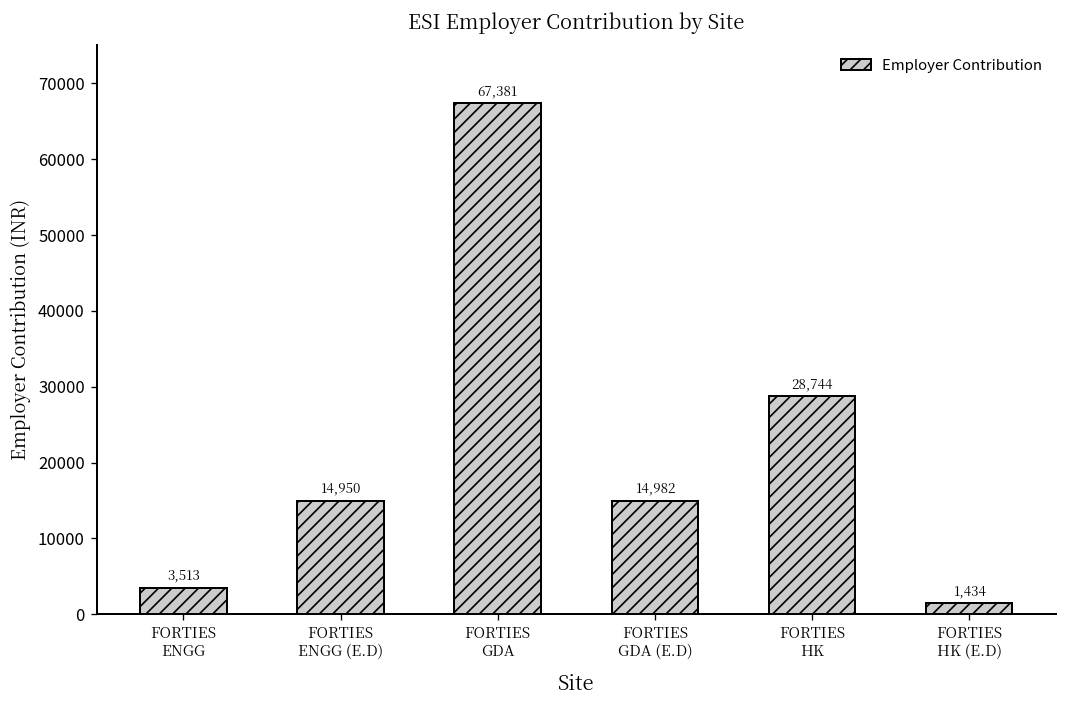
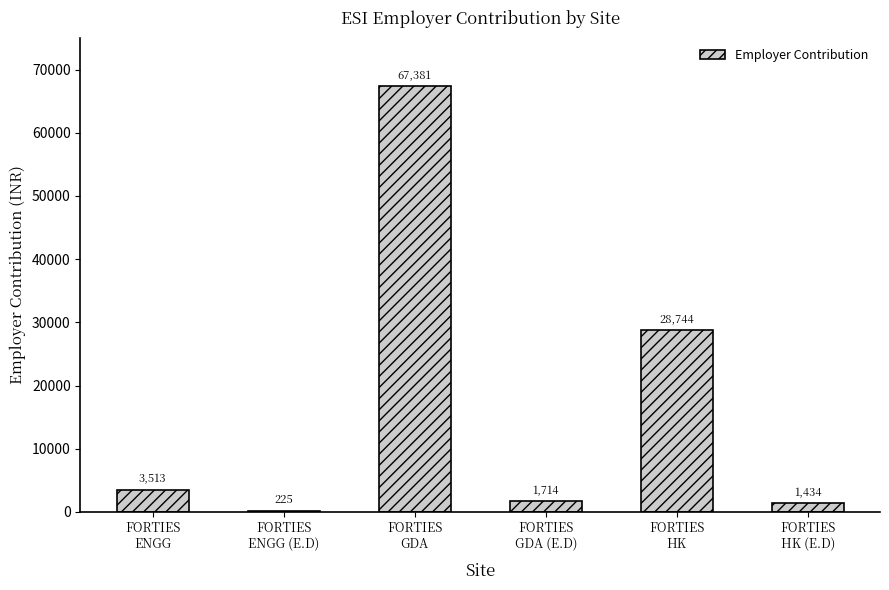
FORTIES ENGG (E.D): 14,950 -> 225
FORTIES GDA (E.D): 14,982 -> 1,714
